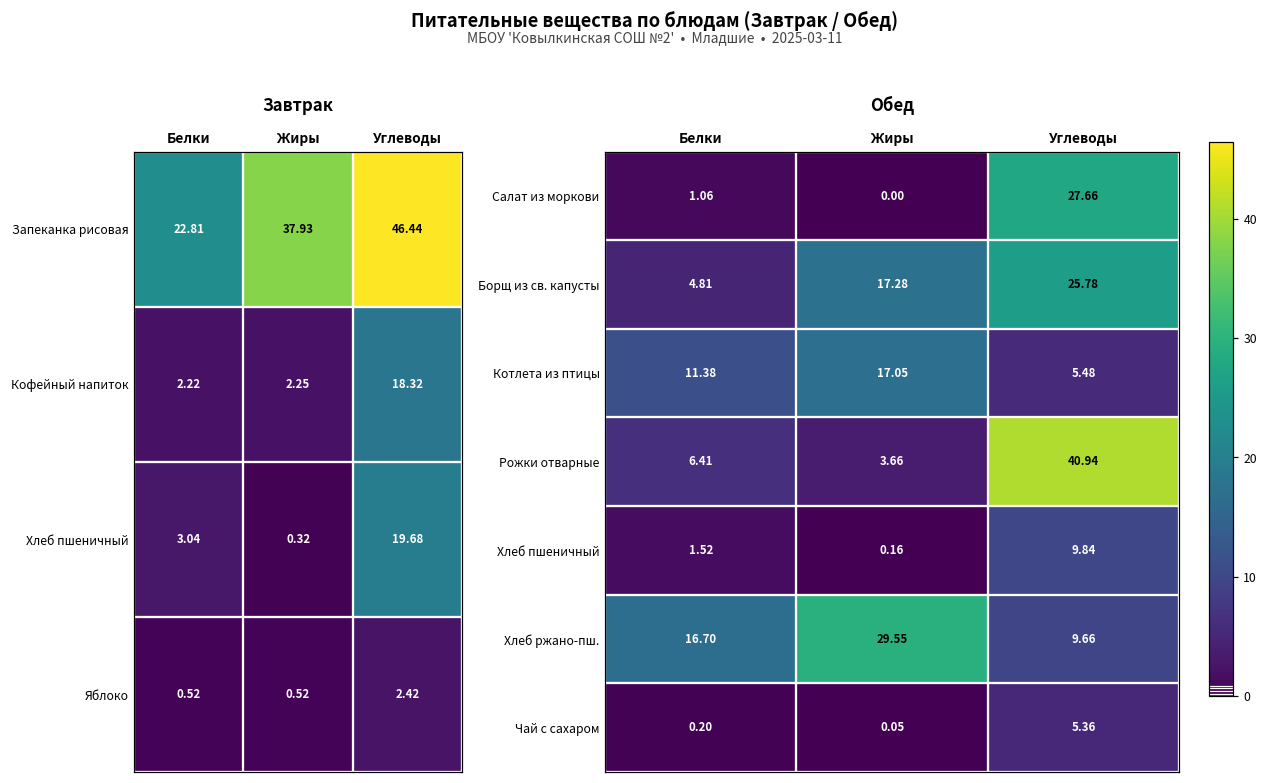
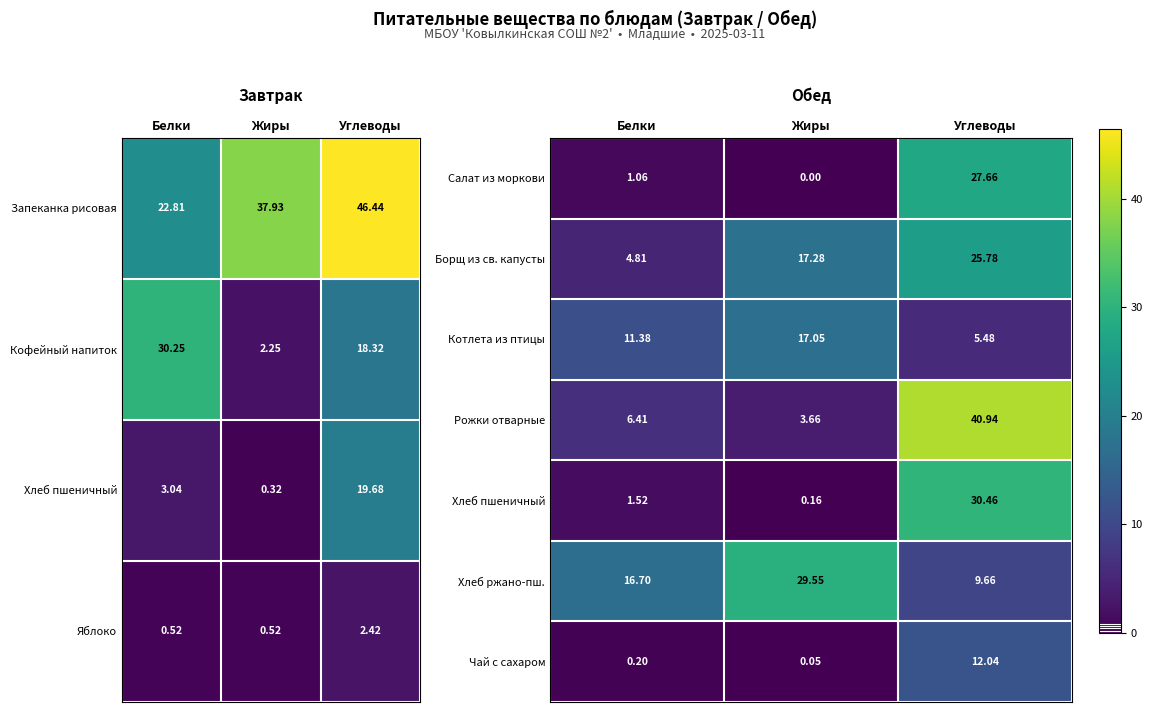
Завтрак, Кофейный напиток, Белки: 2.22 -> 30.25
Обед, Хлеб пшеничный, Углеводы: 9.84 -> 30.46
Обед, Чай с сахаром, Углеводы: 5.36 -> 12.04
